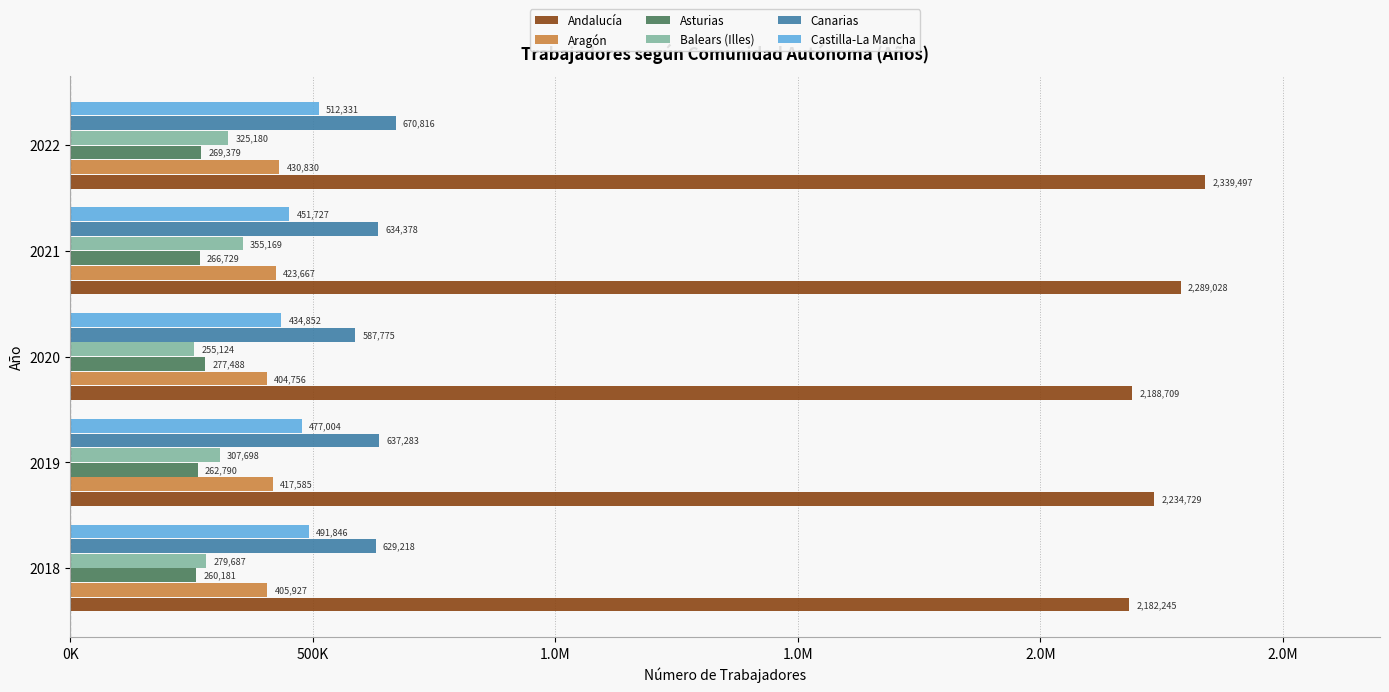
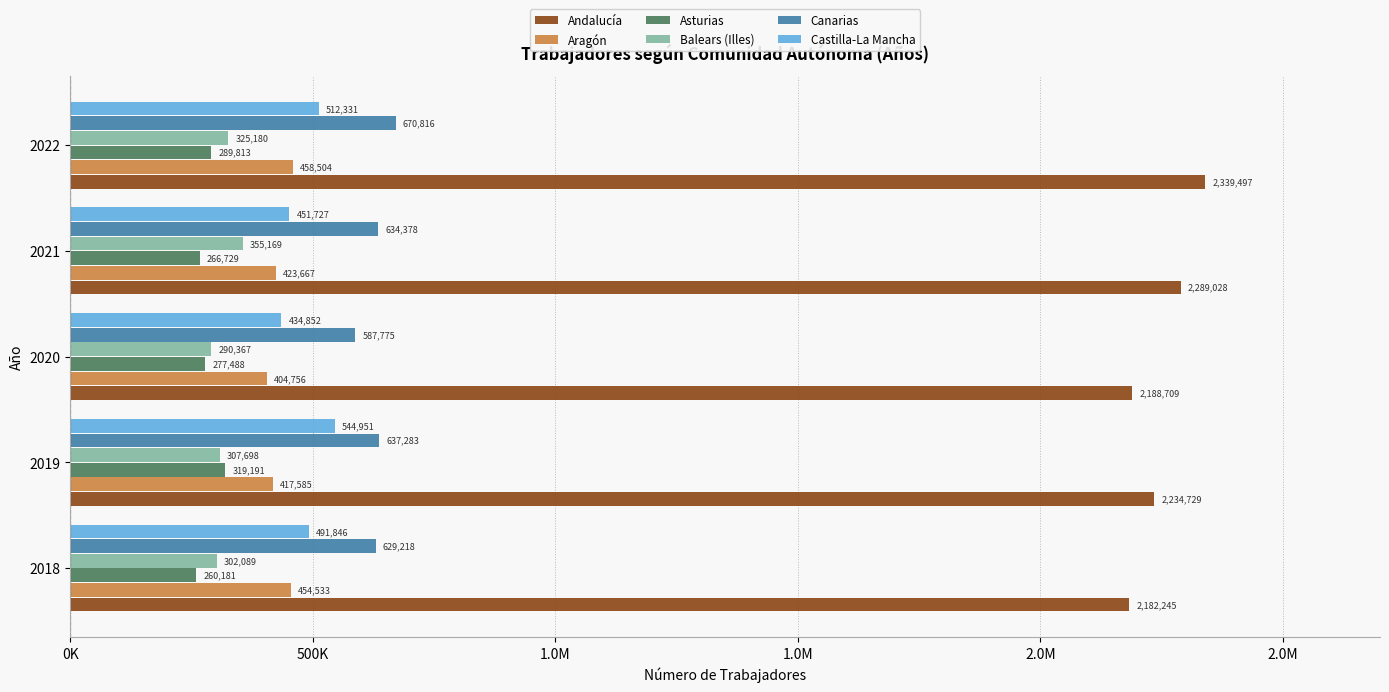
Asturias, 2022: 269,379 -> 289,813
Aragón, 2022: 430,830 -> 458,504
Balears (Illes), 2020: 255,124 -> 290,367
Castilla-La Mancha, 2019: 477,004 -> 544,951
Asturias, 2019: 262,790 -> 319,191
Balears (Illes), 2018: 279,687 -> 302,089
Aragón, 2018: 405,927 -> 454,533
